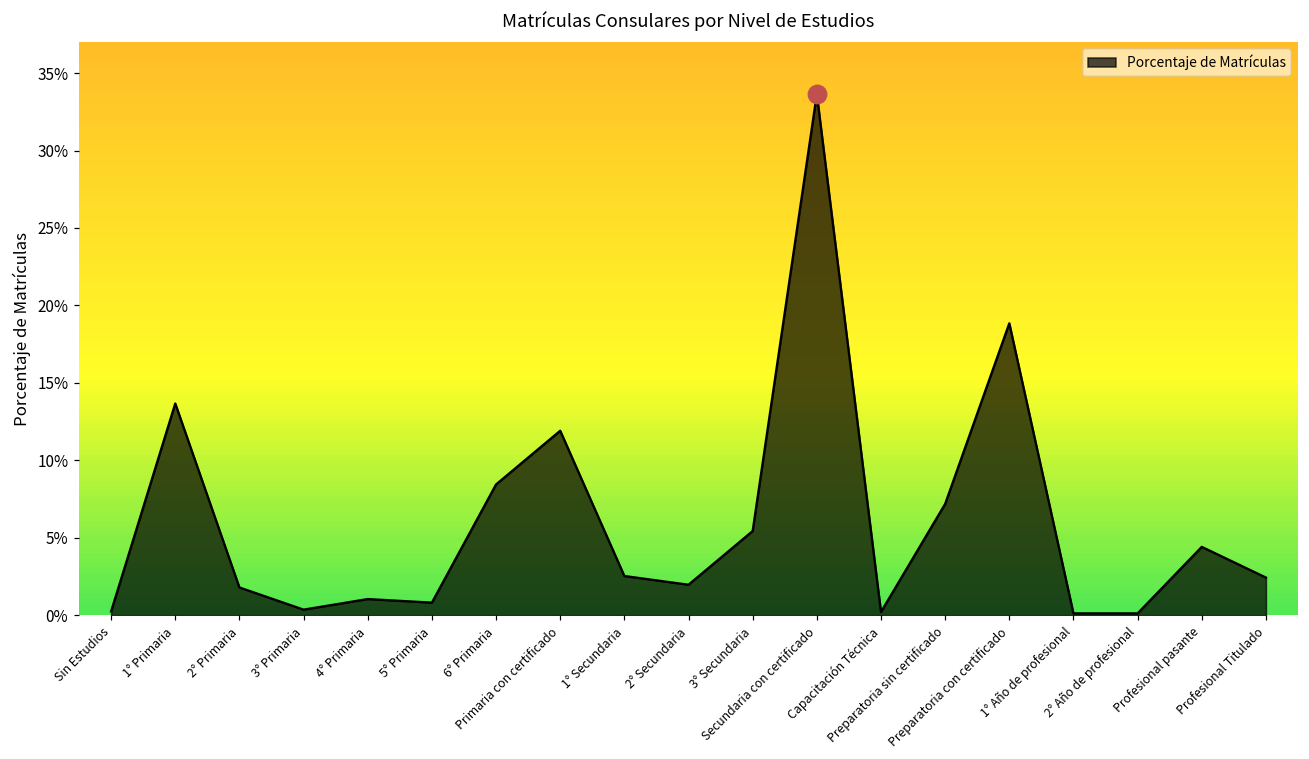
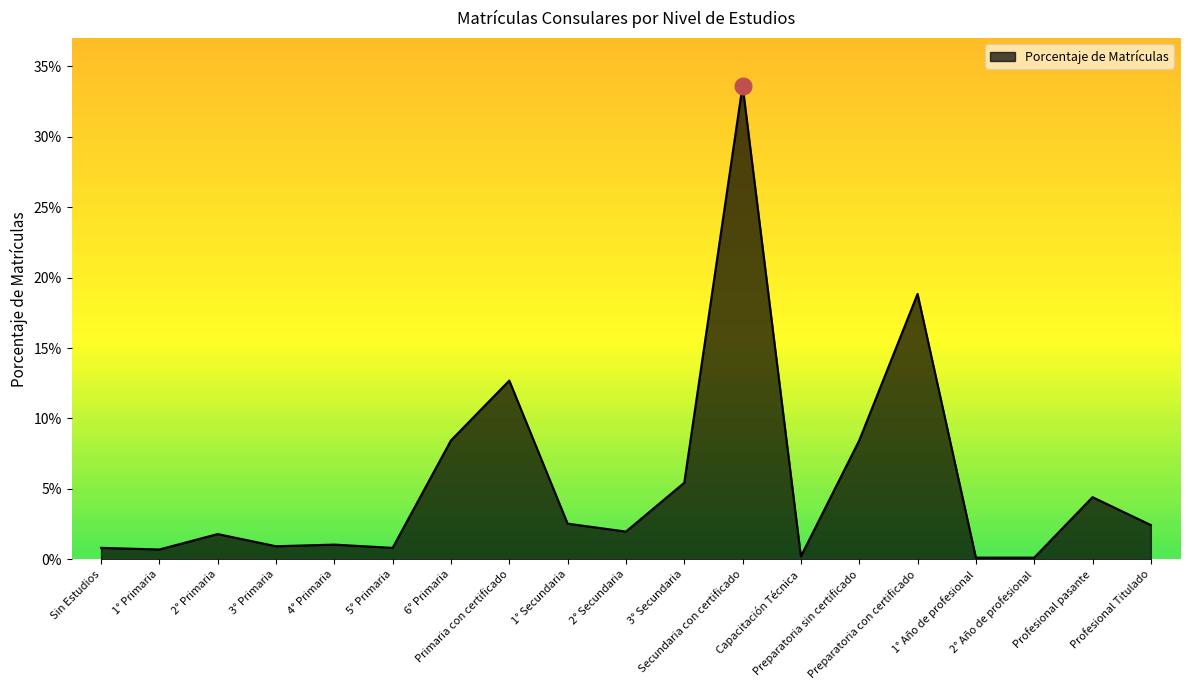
Porcentaje de Matrículas, Sin Estudios: 0.2% -> 0.8%
Porcentaje de Matrículas, 1° Primaria: 13.7% -> 0.7%
Porcentaje de Matrículas, 3° Primaria: 0.4% -> 0.9%
Porcentaje de Matrículas, Primaria con certificado: 11.9% -> 12.7%
Porcentaje de Matrículas, Preparatoria sin certificado: 7.2% -> 8.4%
